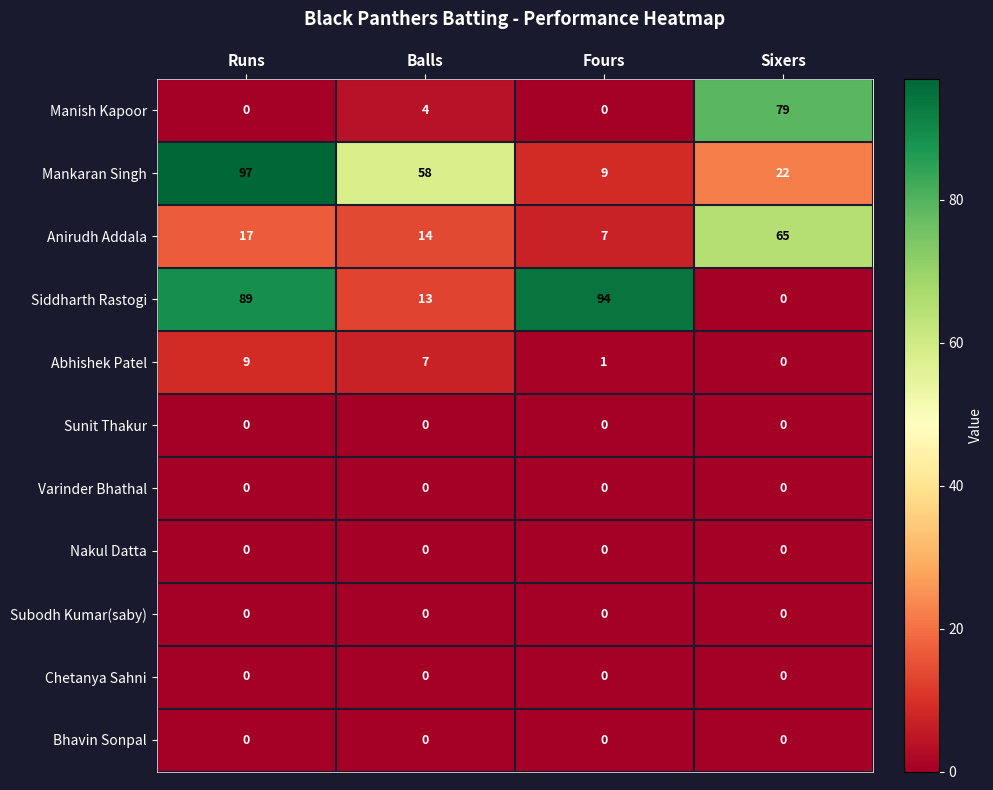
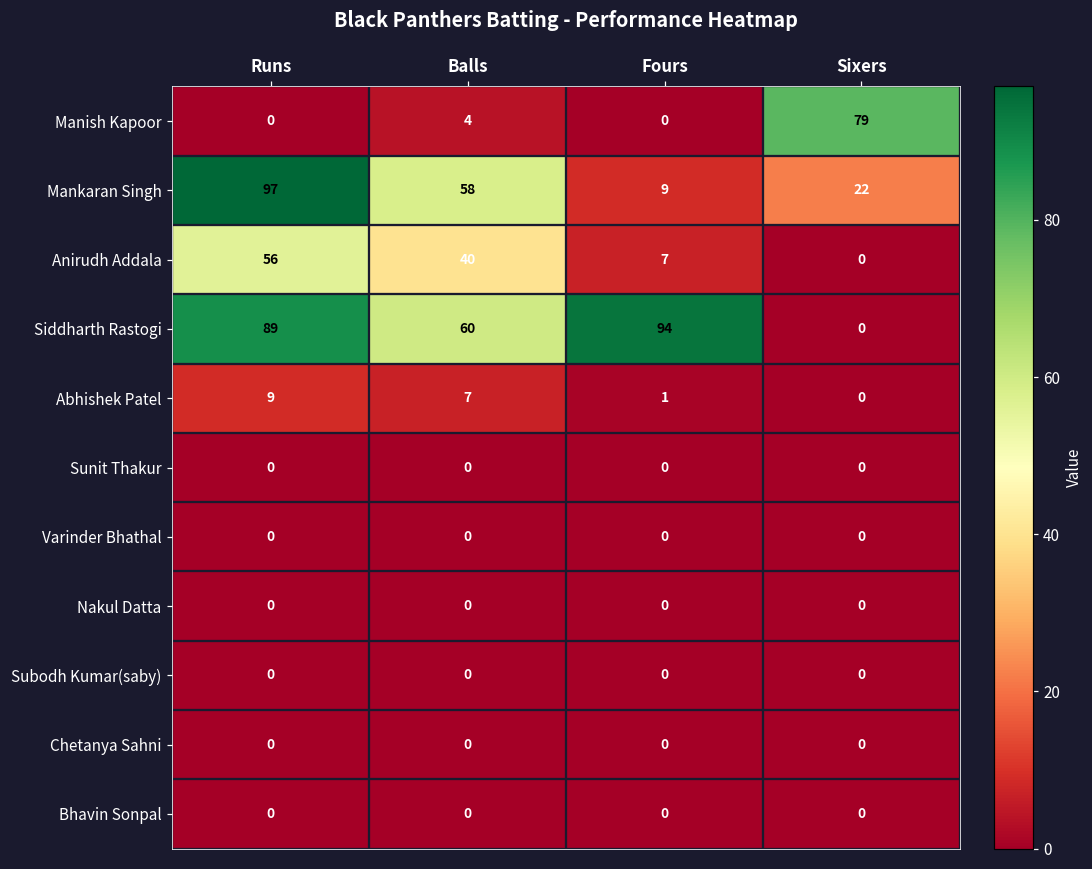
Anirudh Addala, Runs: 17 -> 56
Anirudh Addala, Balls: 14 -> 40
Anirudh Addala, Sixers: 65 -> 0
Siddharth Rastogi, Balls: 13 -> 60
